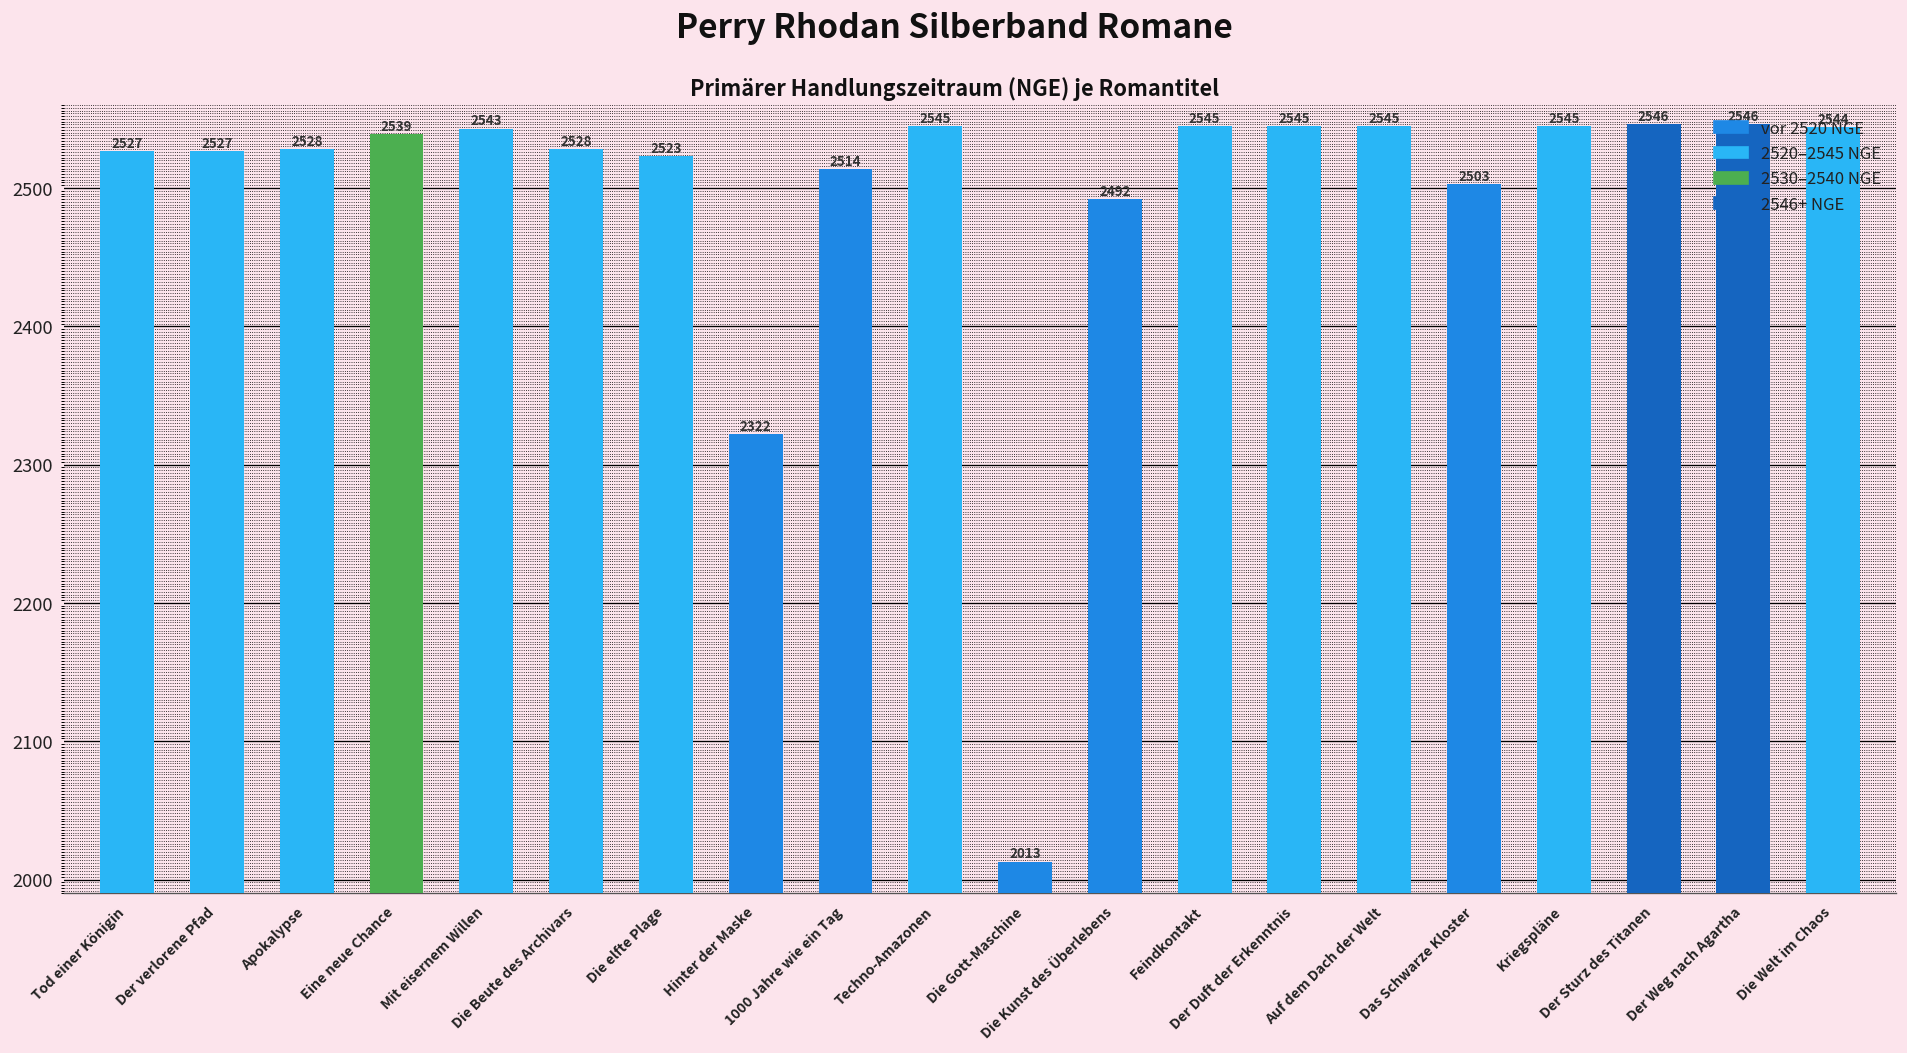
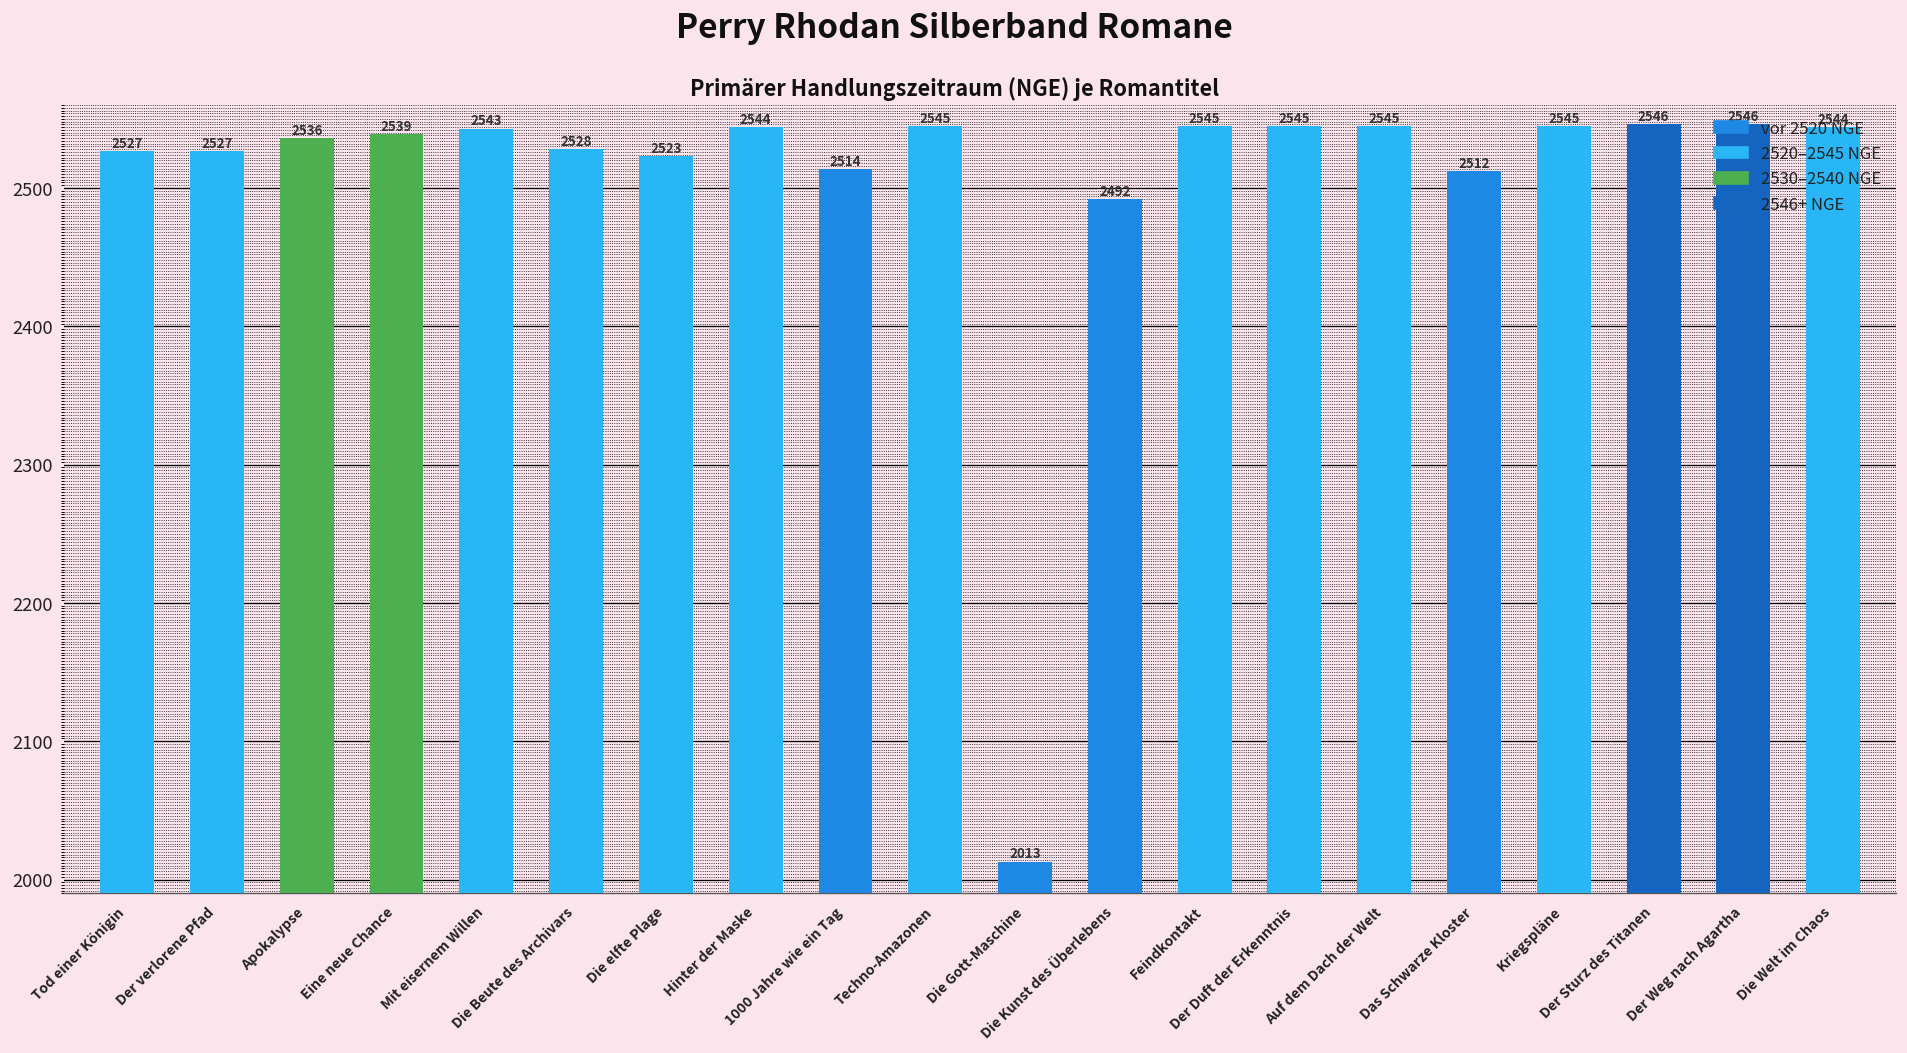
Apokalypse: 2528 -> 2536
Hinter der Maske: 2322 -> 2544
Das Schwarze Kloster: 2503 -> 2512
